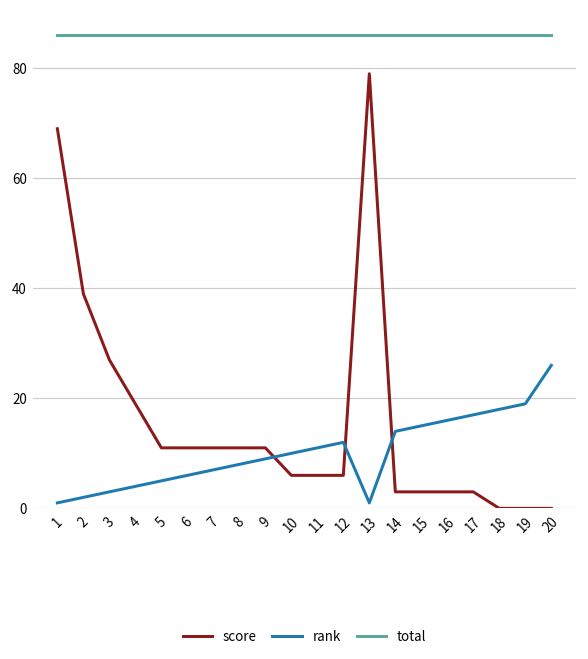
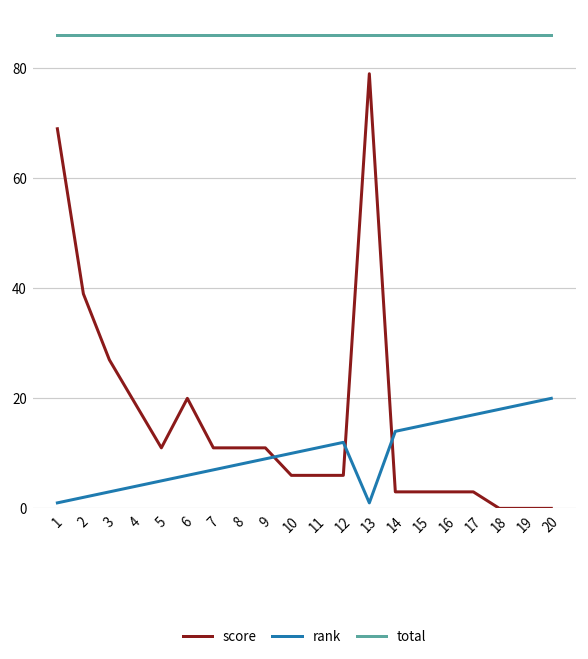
score, 6: 11 -> 20
rank, 20: 26 -> 20
